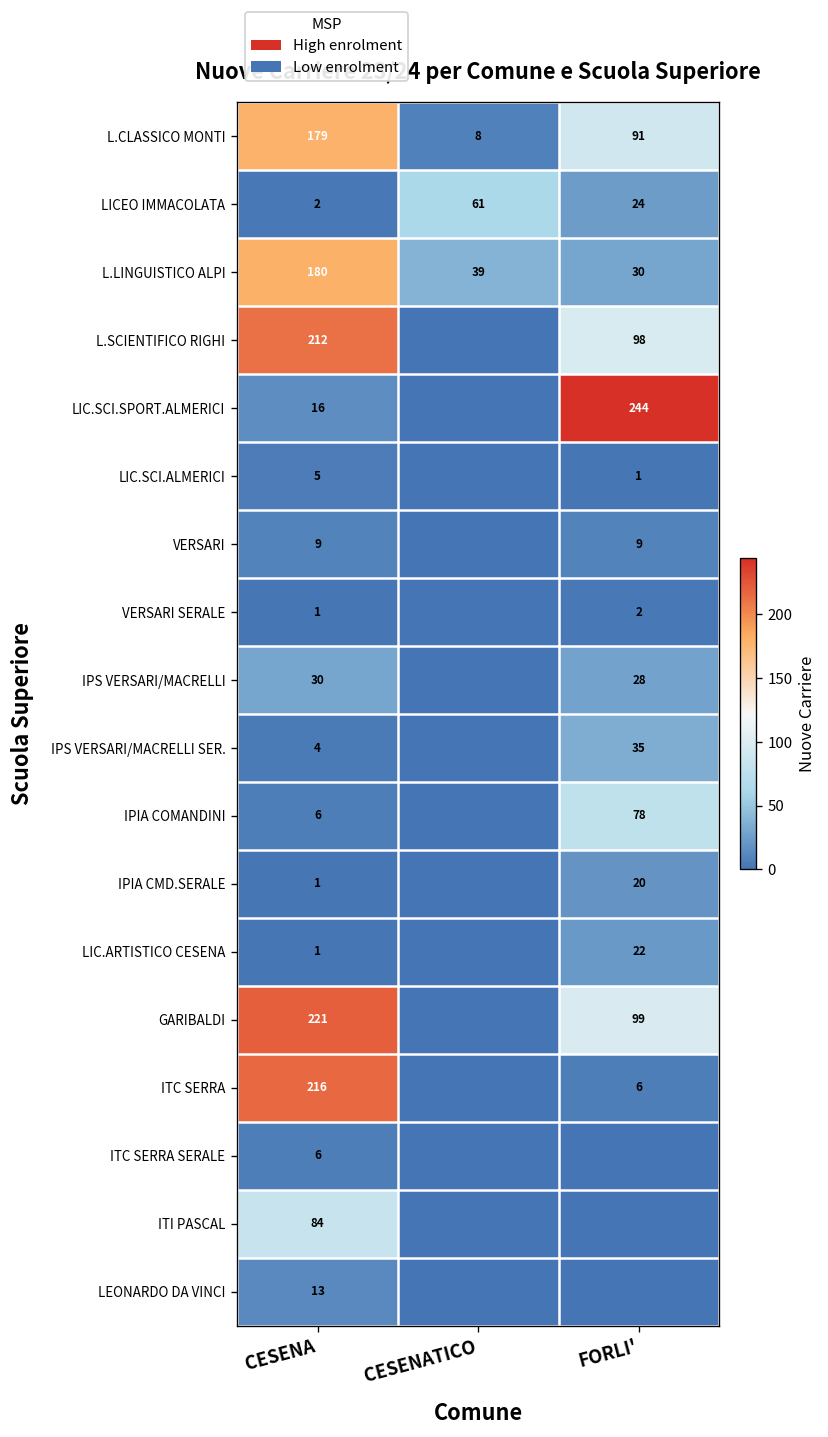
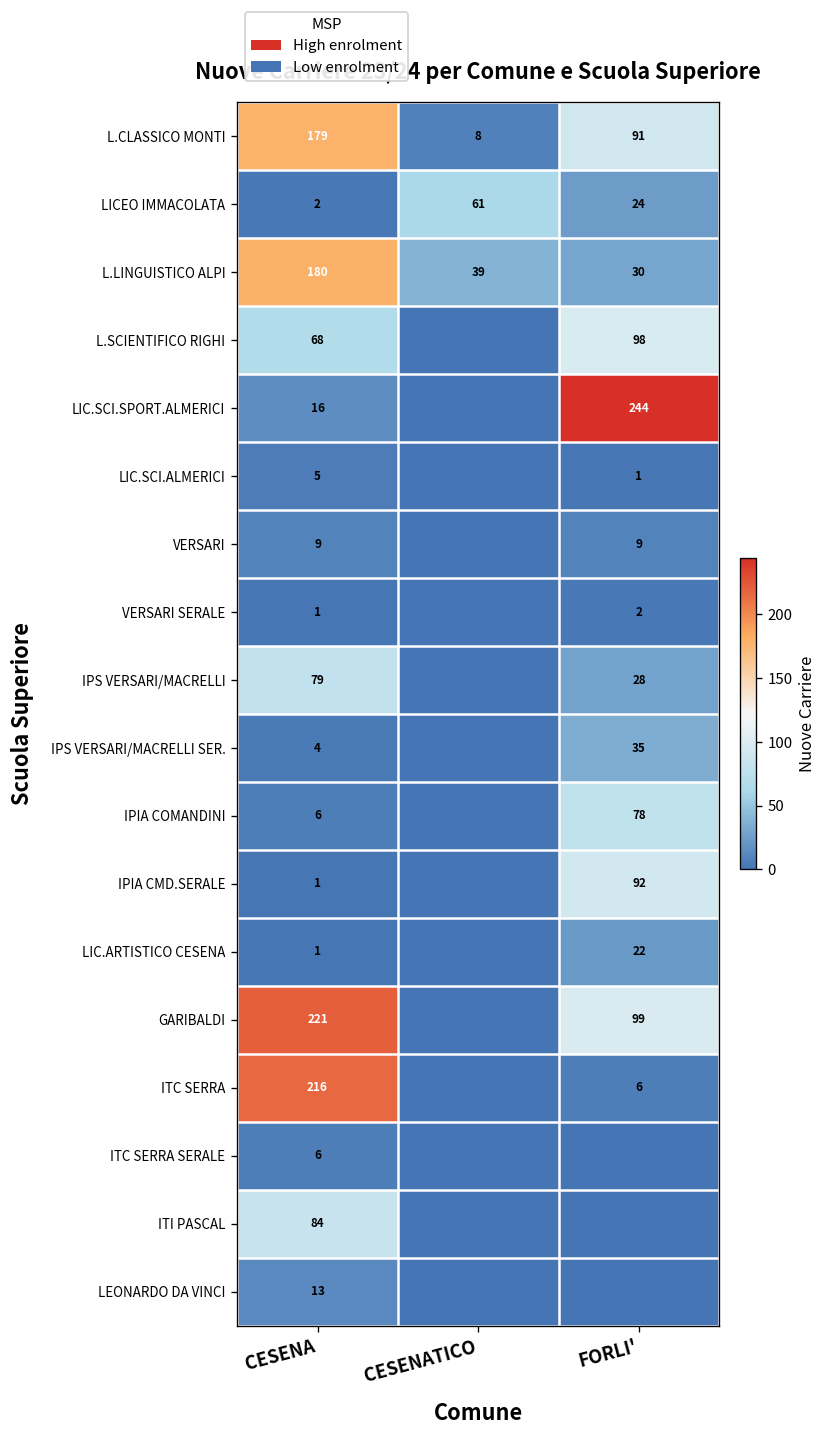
L.SCIENTIFICO RIGHI, CESENA: 212 -> 68
IPS VERSARI/MACRELLI, CESENA: 30 -> 79
IPIA CMD.SERALE, FORLI': 20 -> 92
